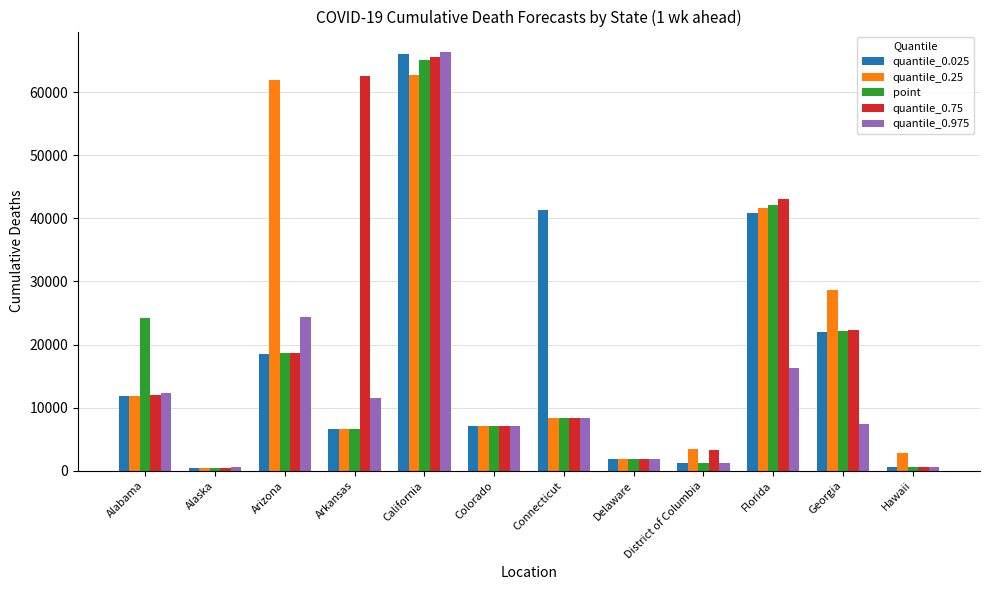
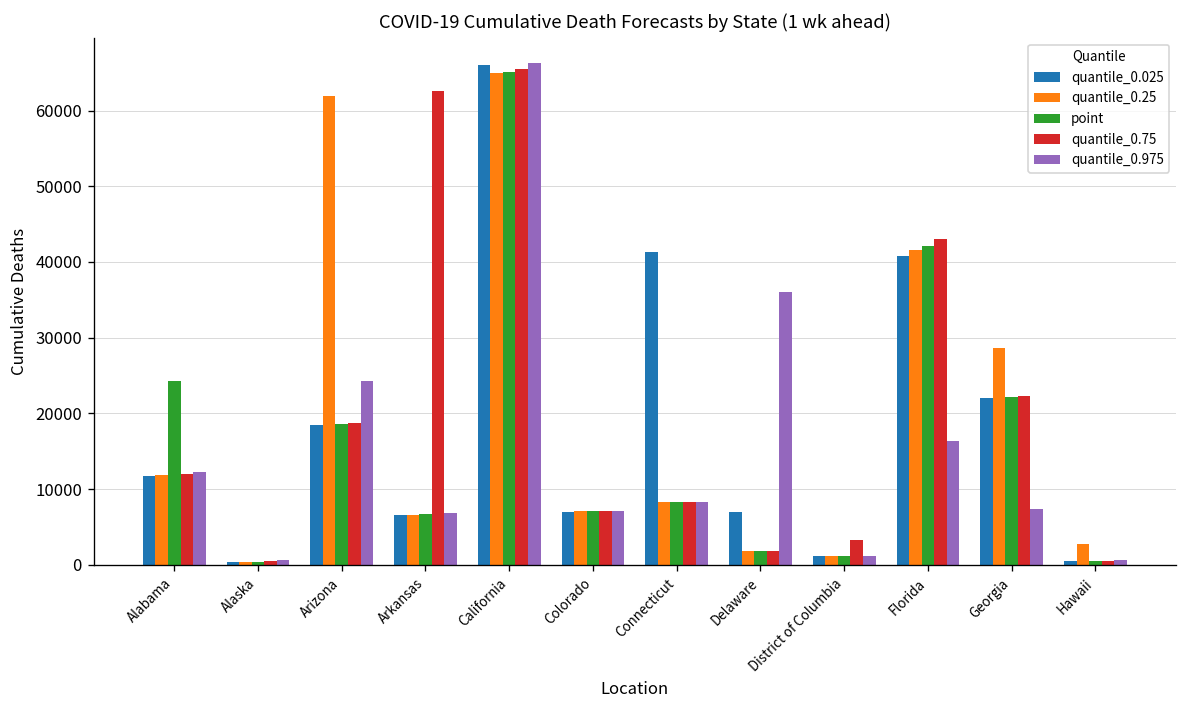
quantile_0.975, Arkansas: 11000 -> 7000
quantile_0.25, California: 63000 -> 65000
quantile_0.025, Delaware: 2000 -> 7000
quantile_0.975, Delaware: 2000 -> 36000
quantile_0.25, District of Columbia: 3000 -> 1000
